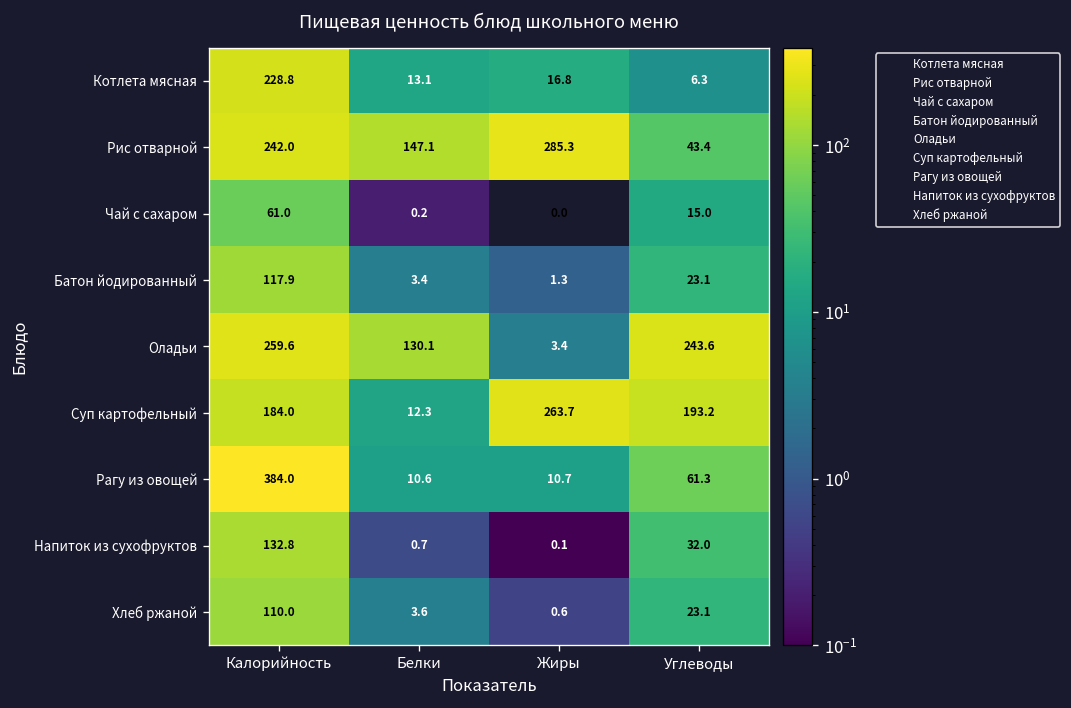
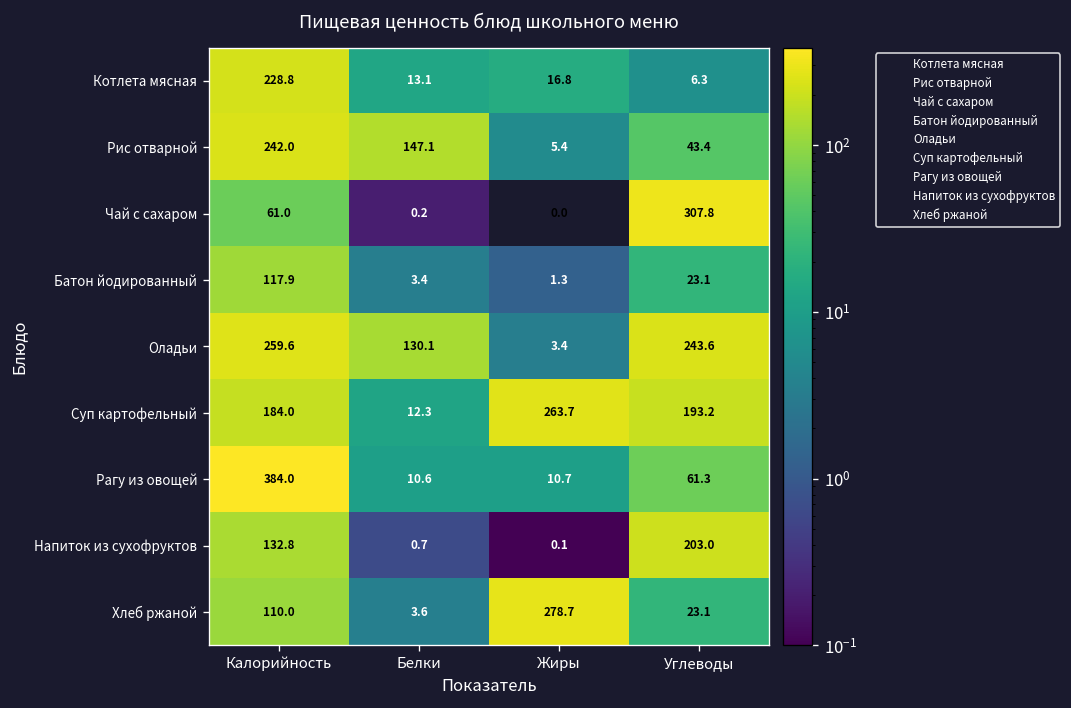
Рис отварной, Жиры: 285.3 -> 5.4
Чай с сахаром, Углеводы: 15.0 -> 307.8
Напиток из сухофруктов, Углеводы: 32.0 -> 203.0
Хлеб ржаной, Жиры: 0.6 -> 278.7
